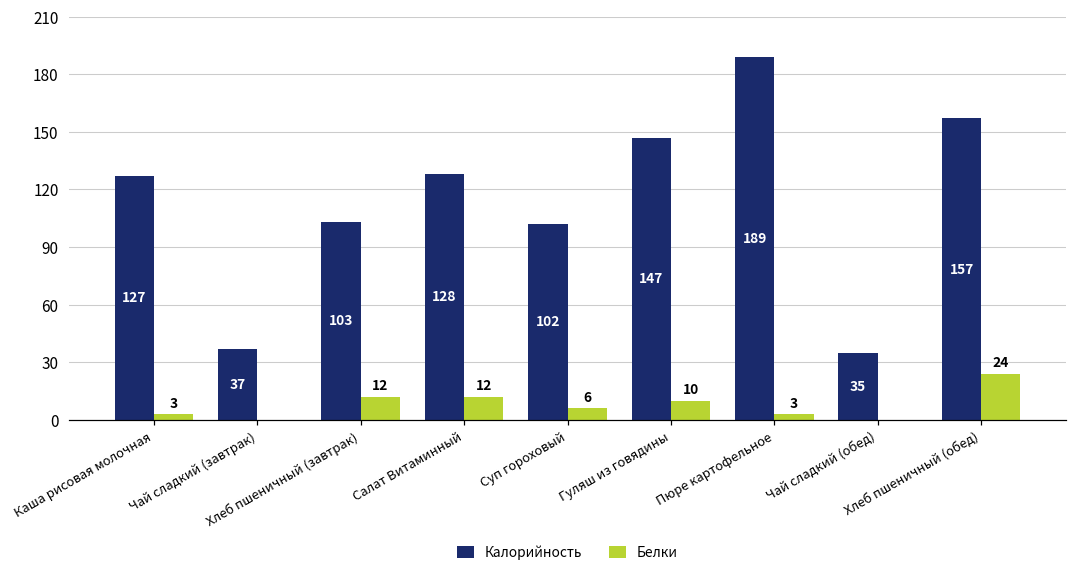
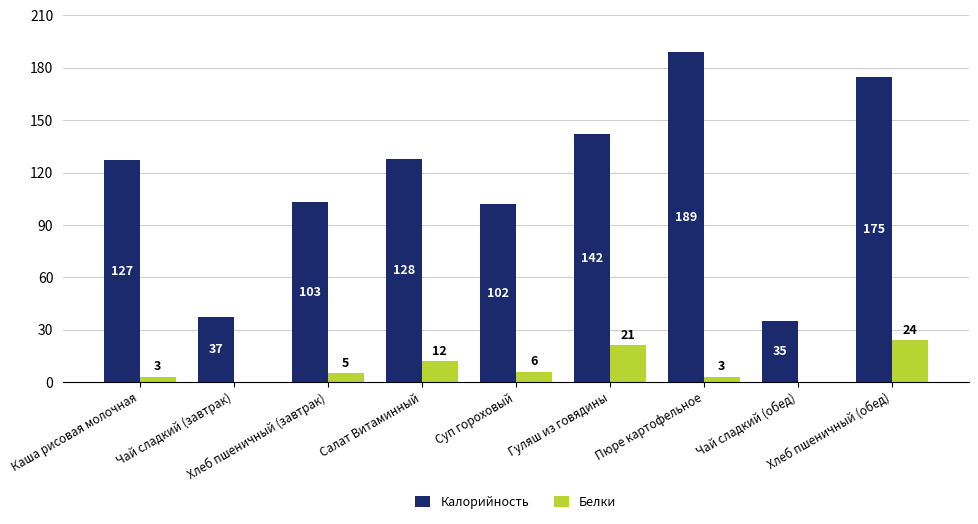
Белки, Хлеб пшеничный (завтрак): 12 -> 5
Калорийность, Гуляш из говядины: 147 -> 142
Белки, Гуляш из говядины: 10 -> 21
Калорийность, Хлеб пшеничный (обед): 157 -> 175
